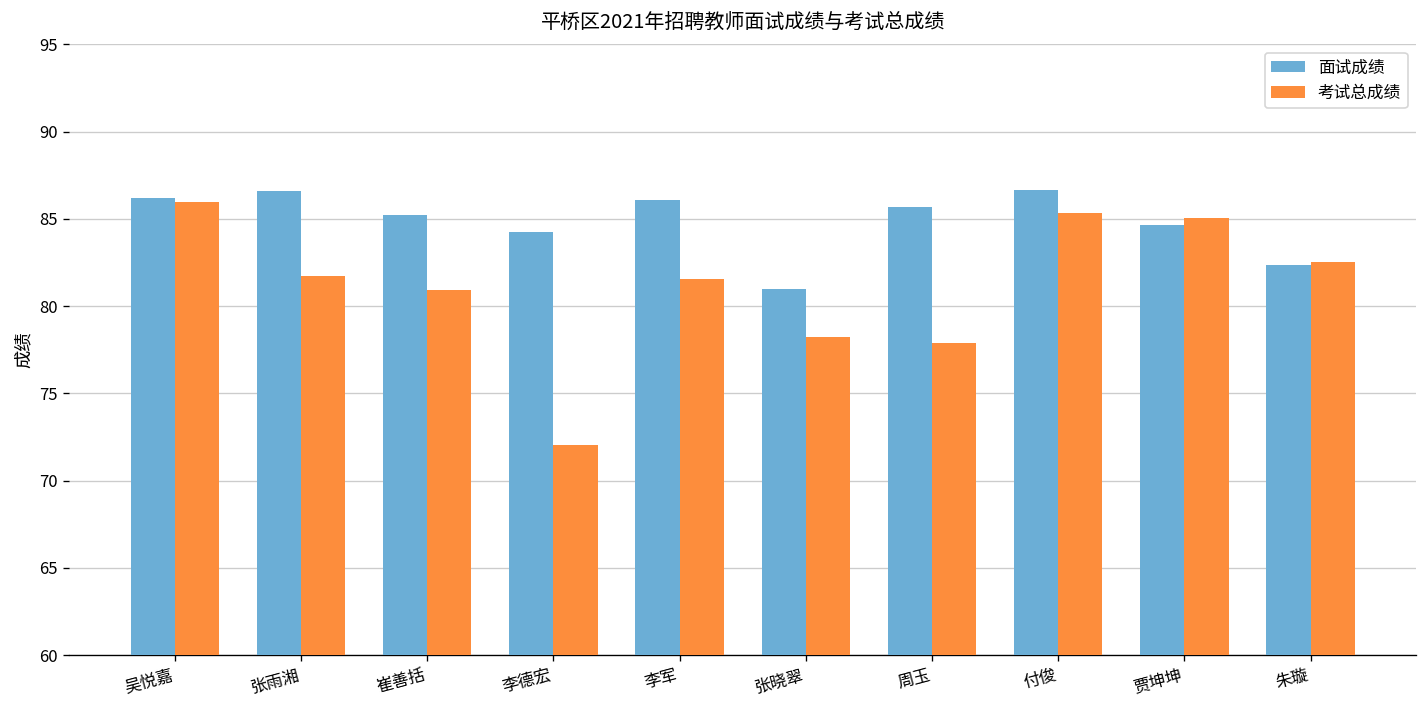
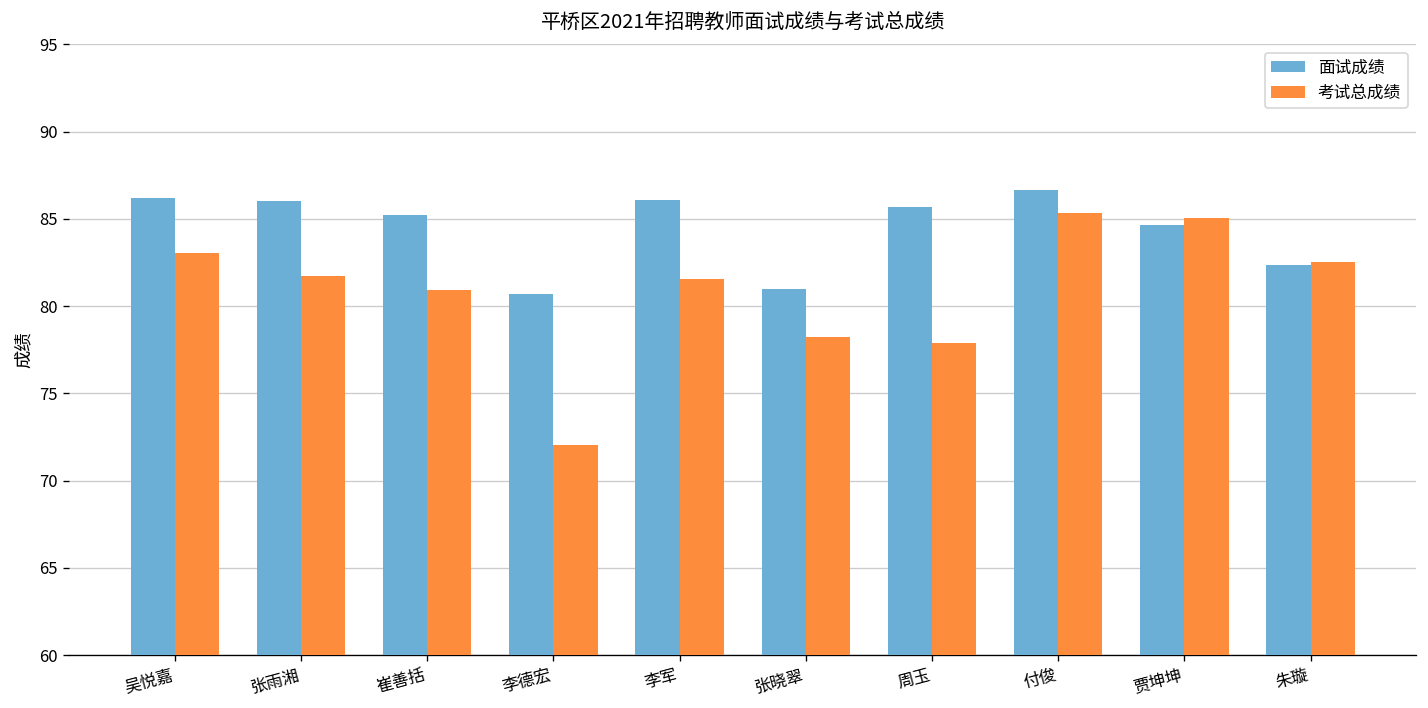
考试总成绩, 吴悦嘉: 86.0 -> 83.1
面试成绩, 张雨湘: 86.6 -> 86.0
面试成绩, 李德宏: 84.2 -> 80.7
